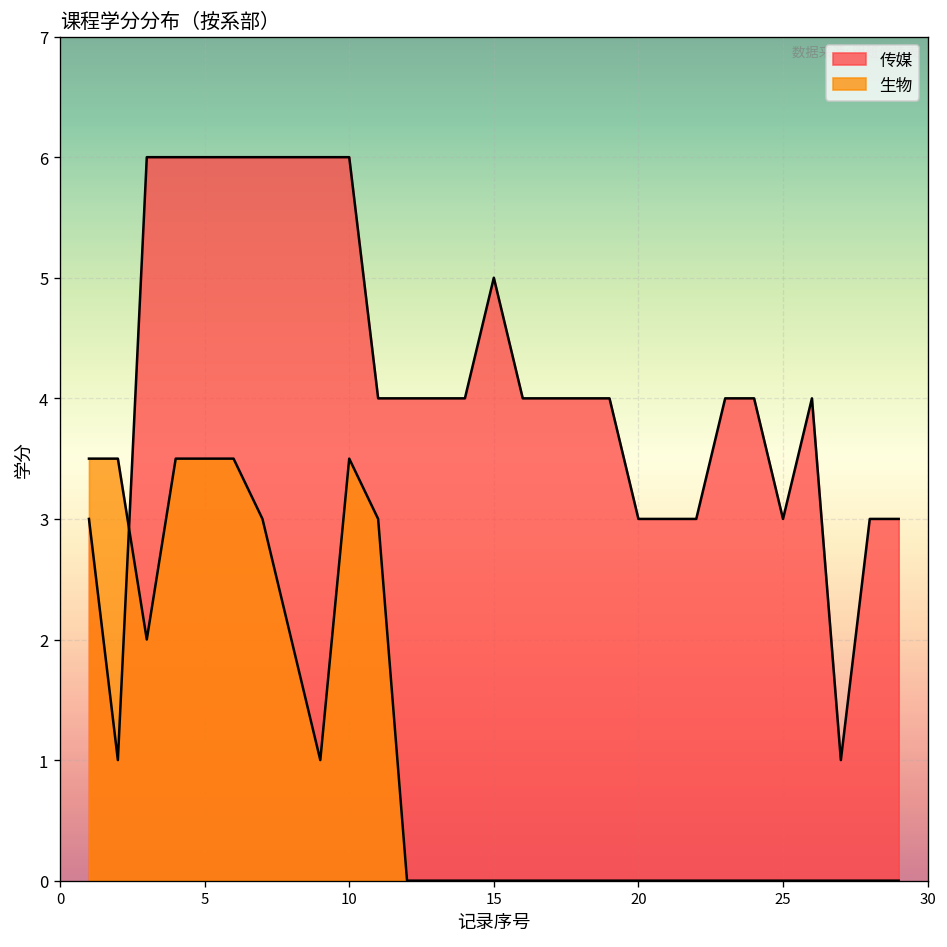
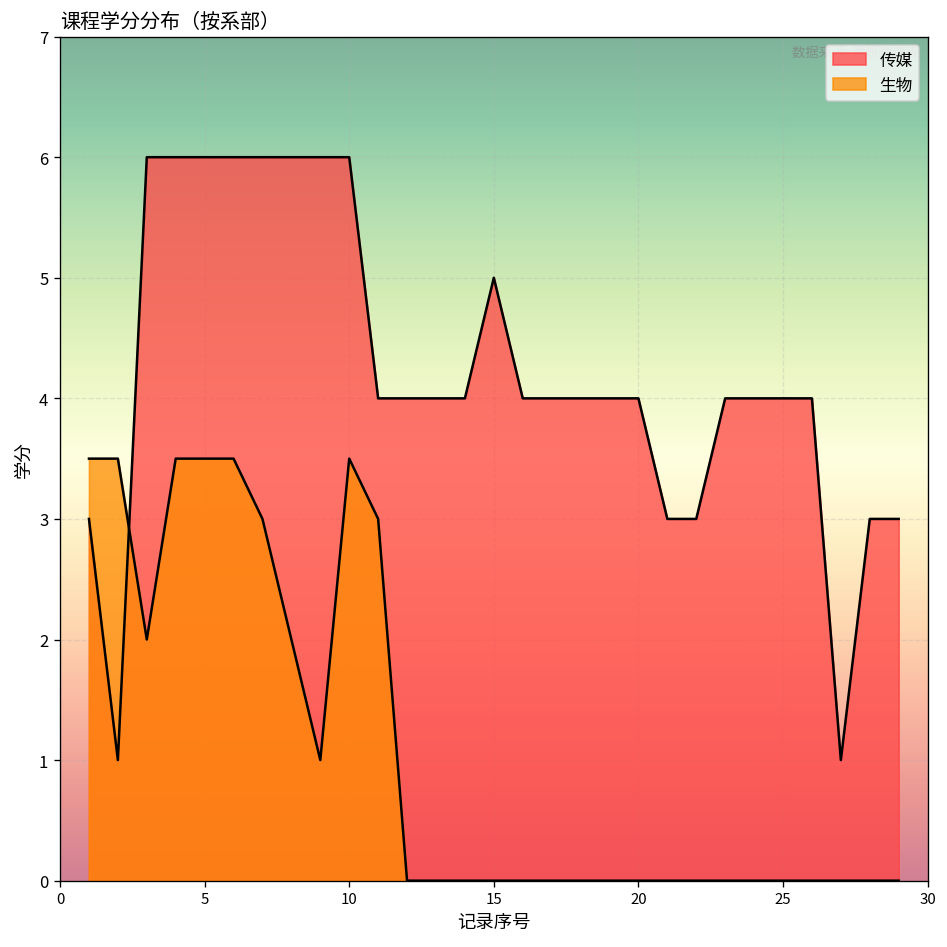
传媒, 20: 3 -> 4
传媒, 25: 3 -> 4
